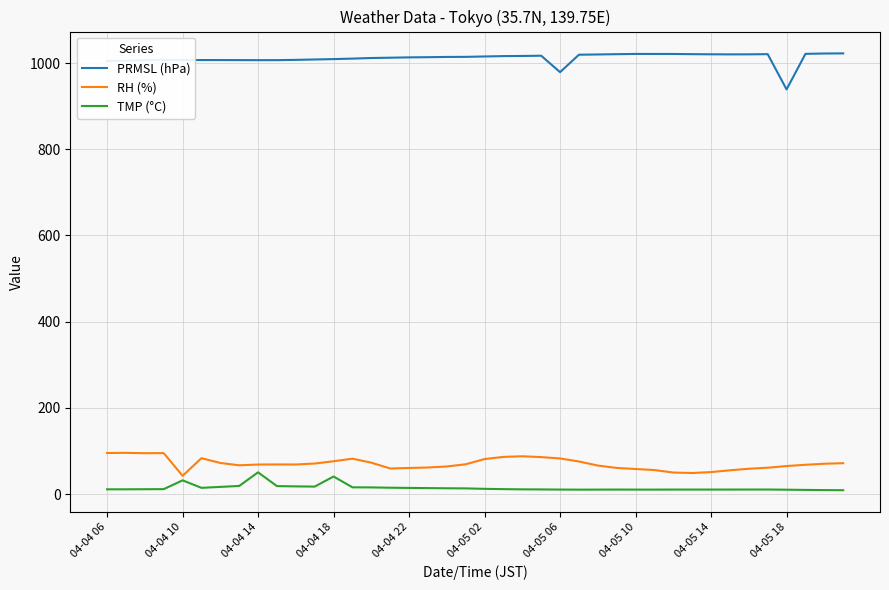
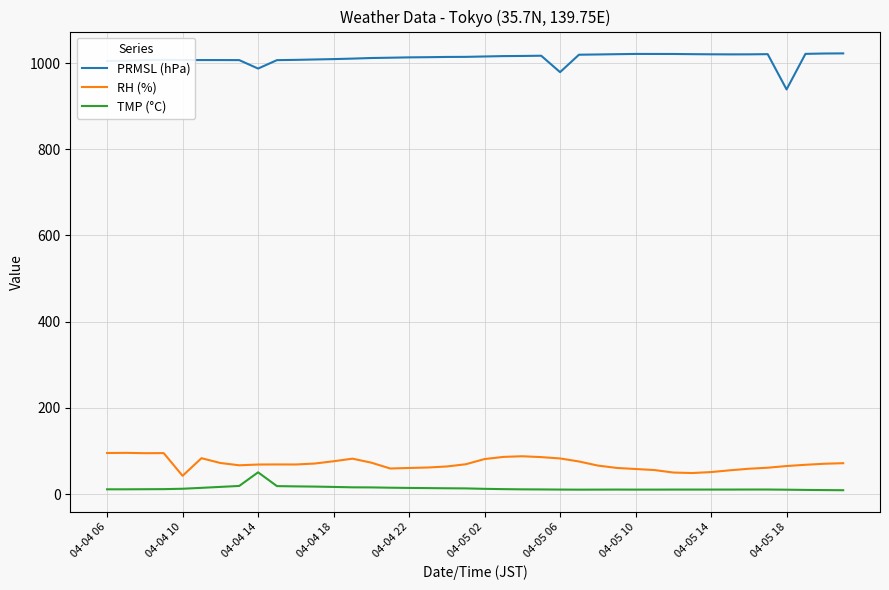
TMP (°C), 04-04 10: 30 -> 10
PRMSL (hPa), 04-04 14: 1010 -> 990
TMP (°C), 04-04 18: 40 -> 20
